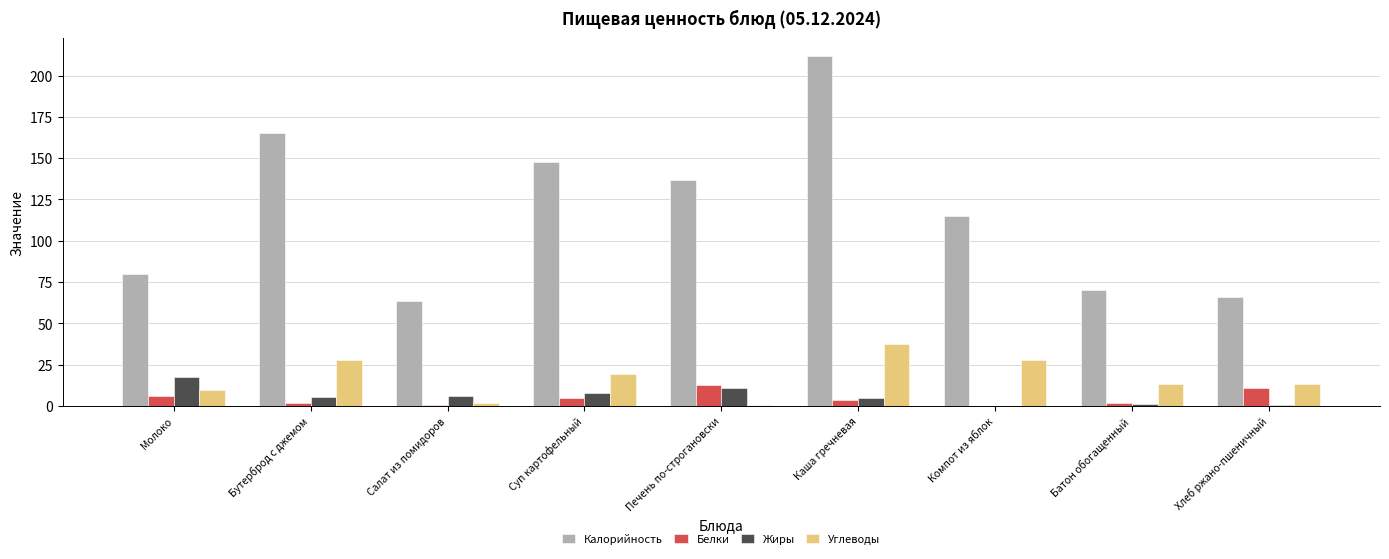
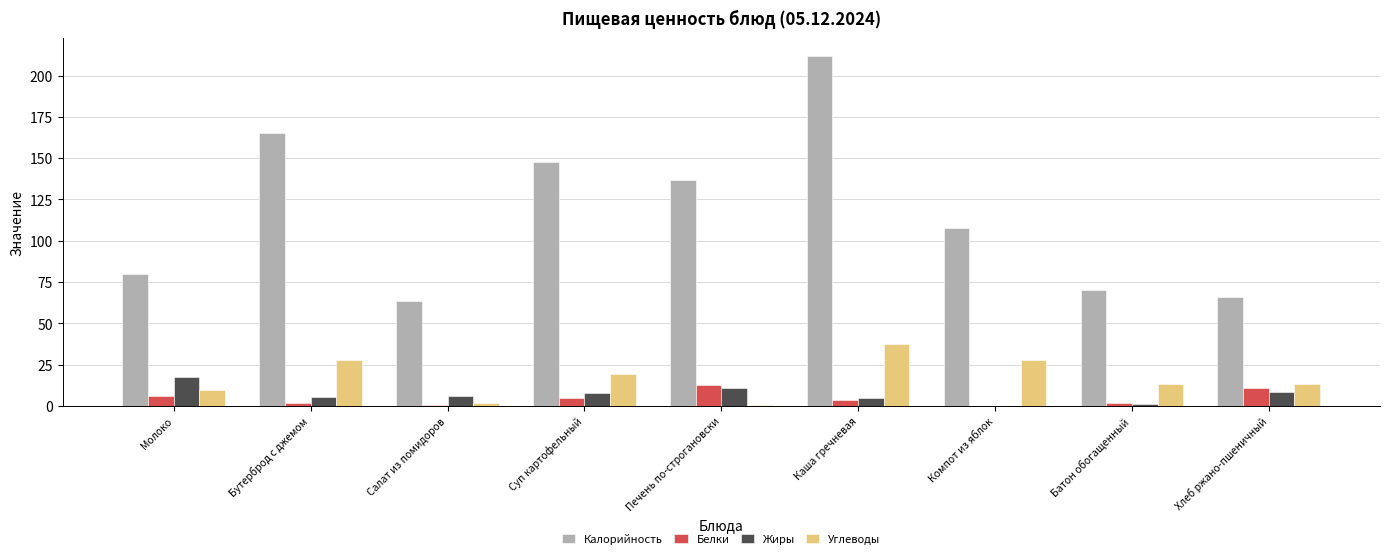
Калорийность, Компот из яблок: 115 -> 108
Жиры, Хлеб ржано-пшеничный: 0 -> 9
